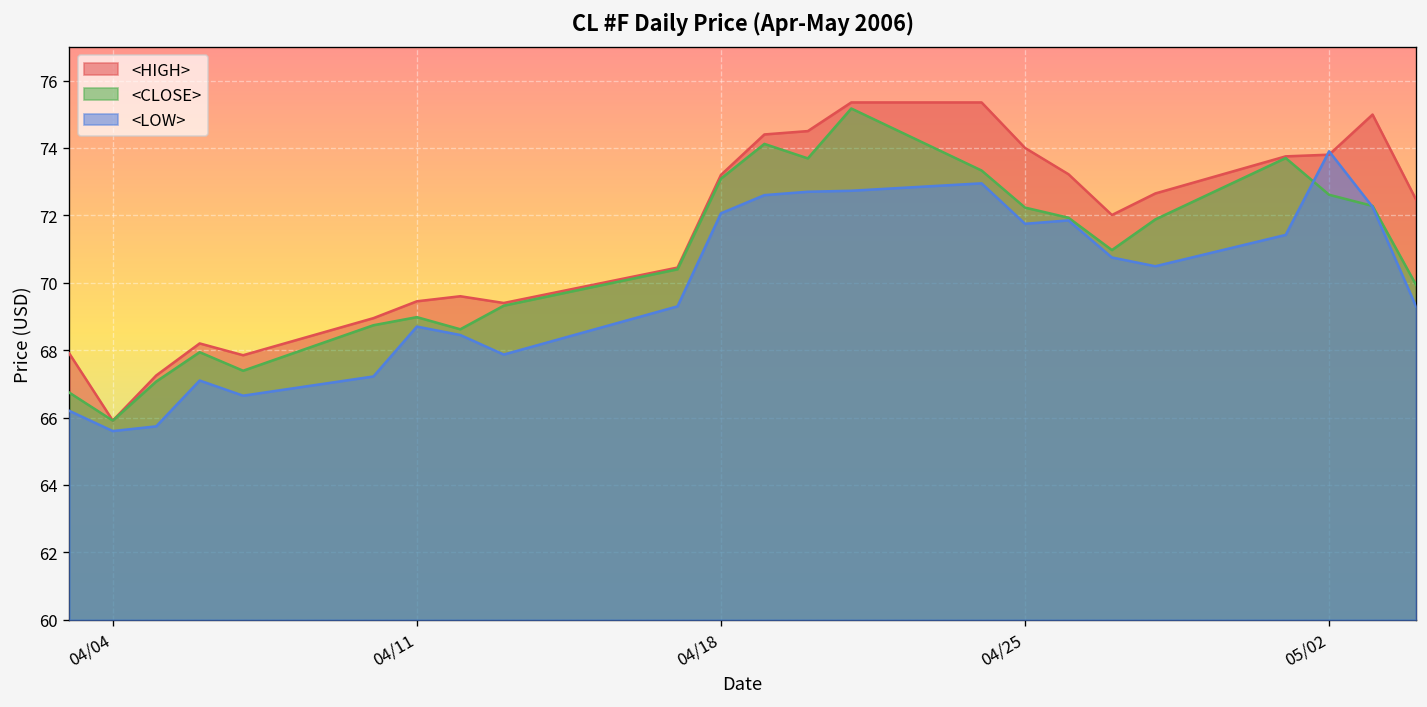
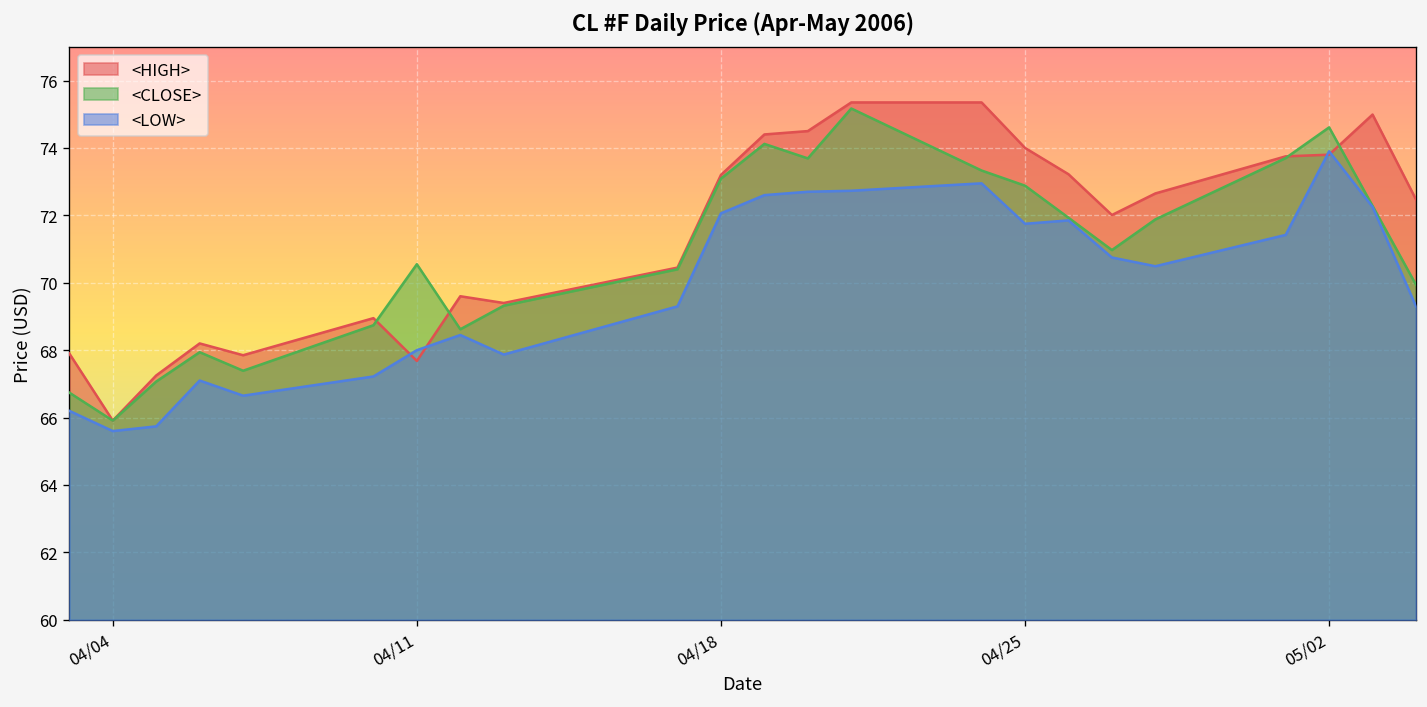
<HIGH>, 04/11: 69.5 -> 67.7
<CLOSE>, 04/11: 69.0 -> 70.6
<LOW>, 04/11: 68.7 -> 68.0
<CLOSE>, 04/25: 72.2 -> 72.9
<CLOSE>, 05/02: 72.6 -> 74.6
